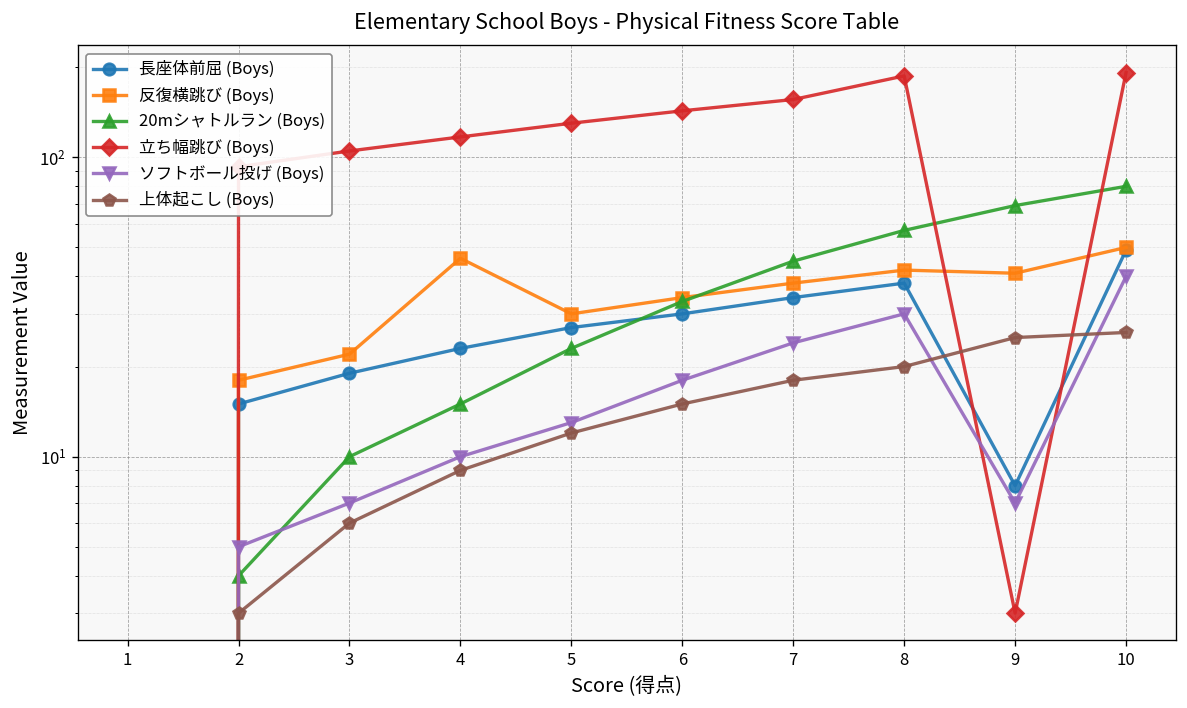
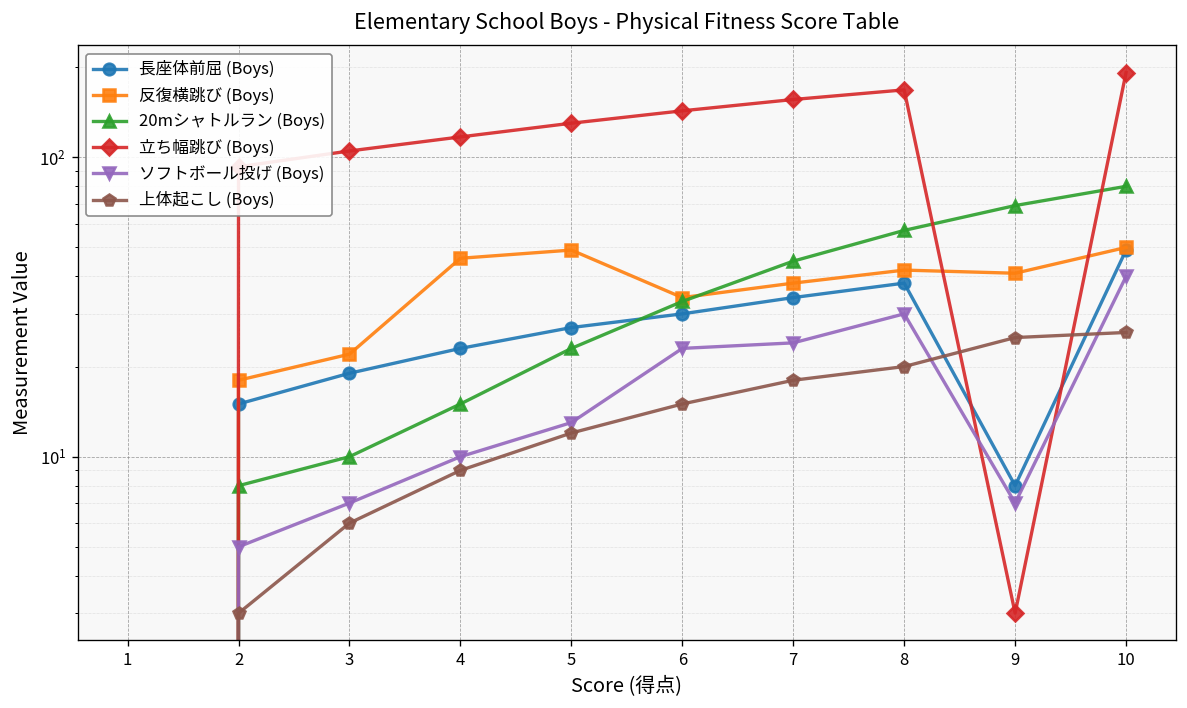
20mシャトルラン (Boys), 2: 4 -> 8
反復横跳び (Boys), 5: 30 -> 49
ソフトボール投げ (Boys), 6: 18 -> 23
立ち幅跳び (Boys), 8: 190 -> 170
